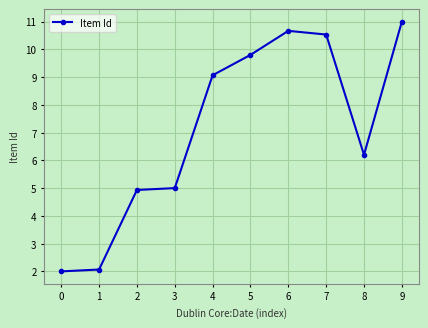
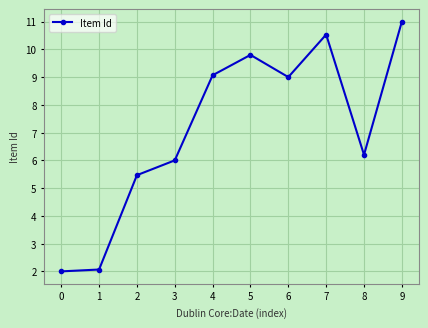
2: 4.9 -> 5.5
3: 5.0 -> 6.0
6: 10.7 -> 9.0
